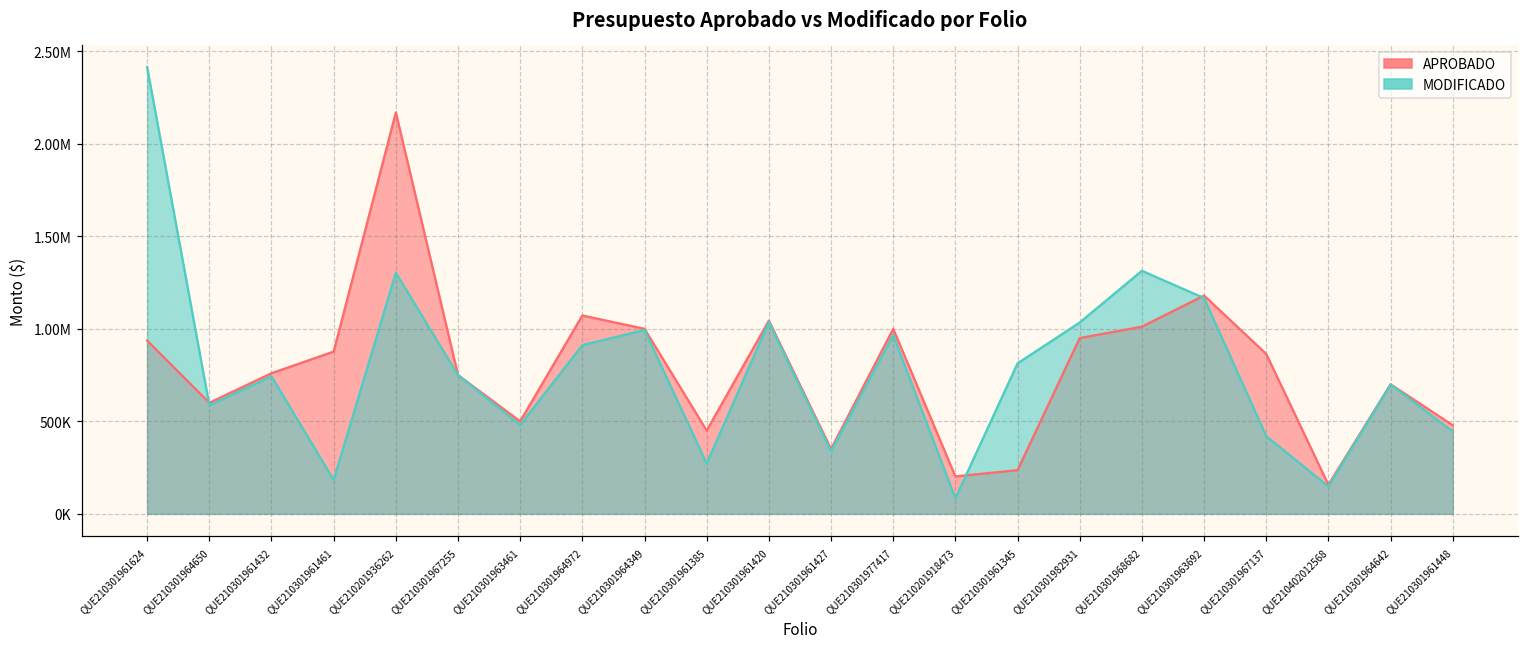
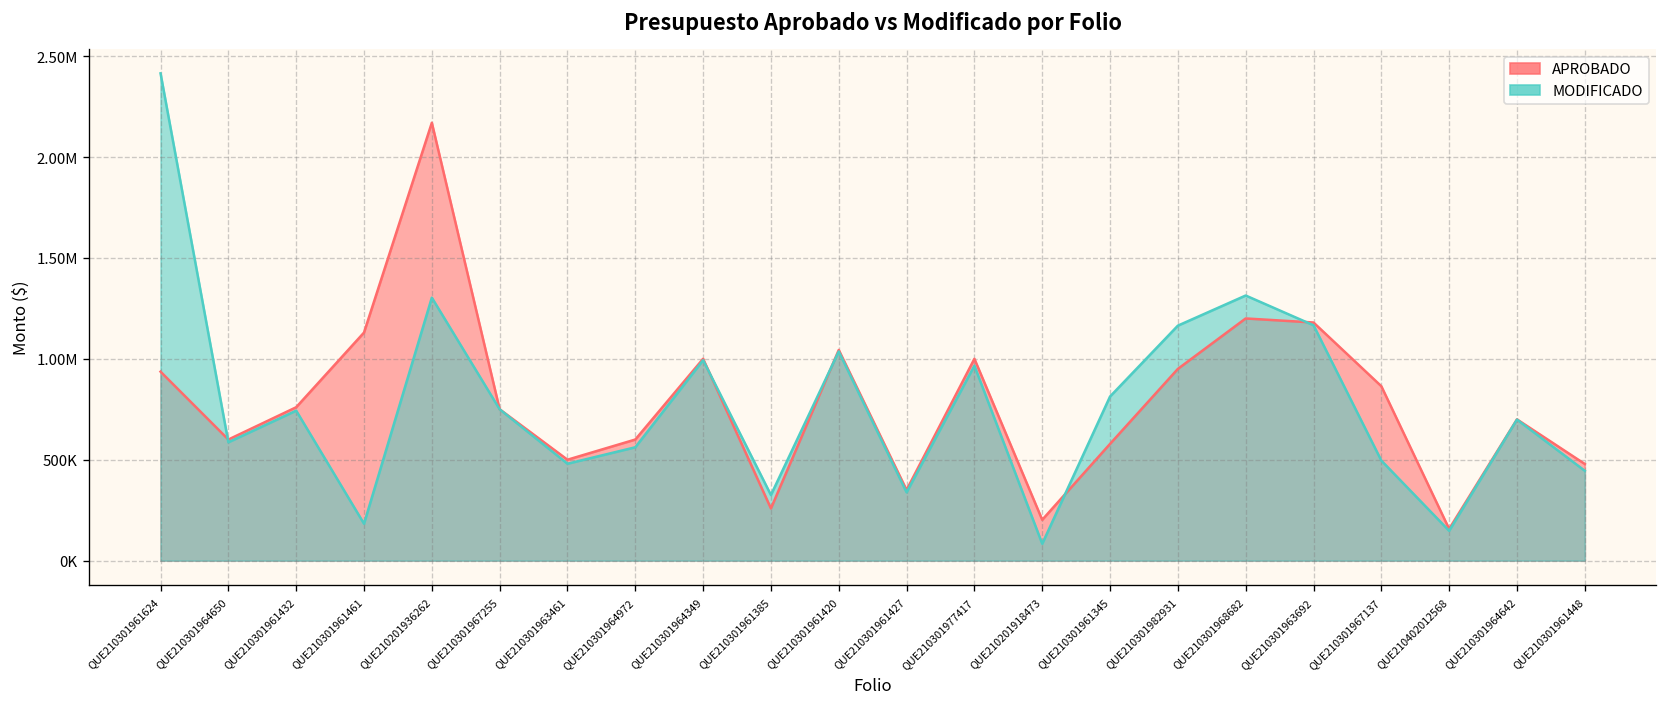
APROBADO, QUE210301961461: 880000 -> 1130000
APROBADO, QUE210301964972: 1070000 -> 600000
MODIFICADO, QUE210301964972: 910000 -> 560000
APROBADO, QUE210301961385: 450000 -> 260000
MODIFICADO, QUE210301961385: 270000 -> 320000
APROBADO, QUE210301961345: 240000 -> 580000
MODIFICADO, QUE210301982931: 1030000 -> 1160000
APROBADO, QUE210301968682: 1010000 -> 1200000
MODIFICADO, QUE210301967137: 420000 -> 500000
